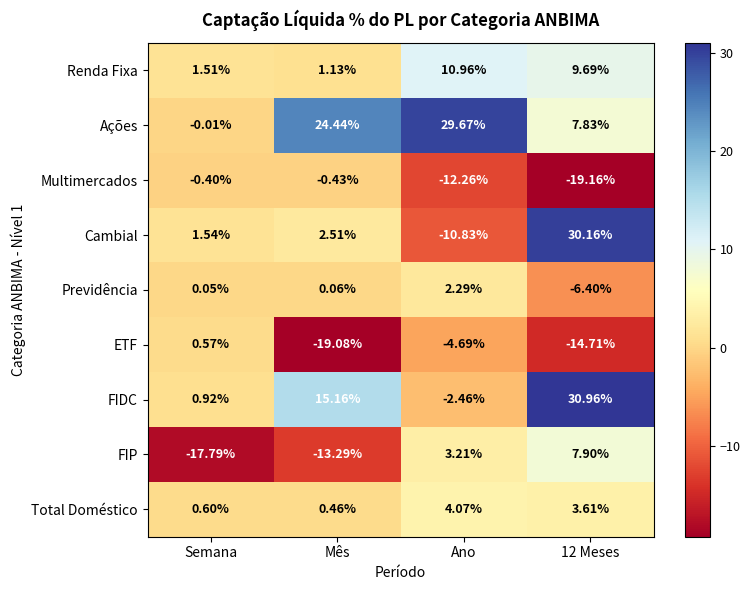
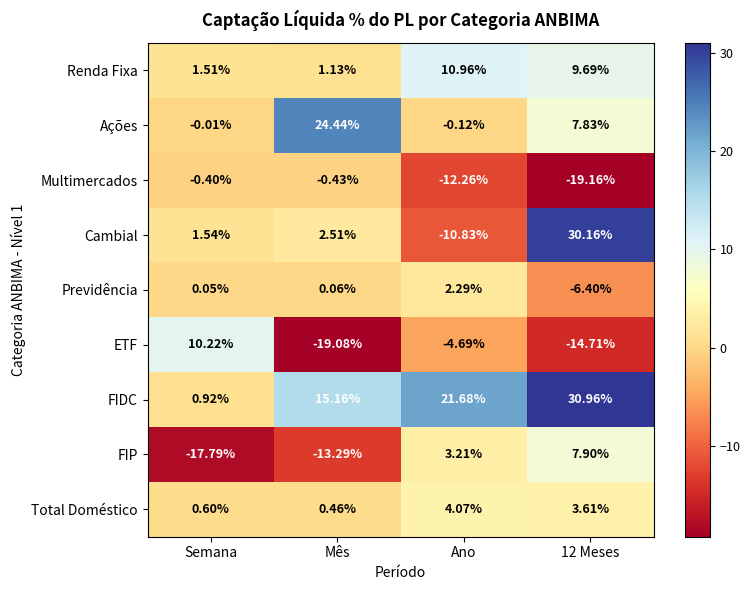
Ações, Ano: 29.67% -> -0.12%
ETF, Semana: 0.57% -> 10.22%
FIDC, Ano: -2.46% -> 21.68%
